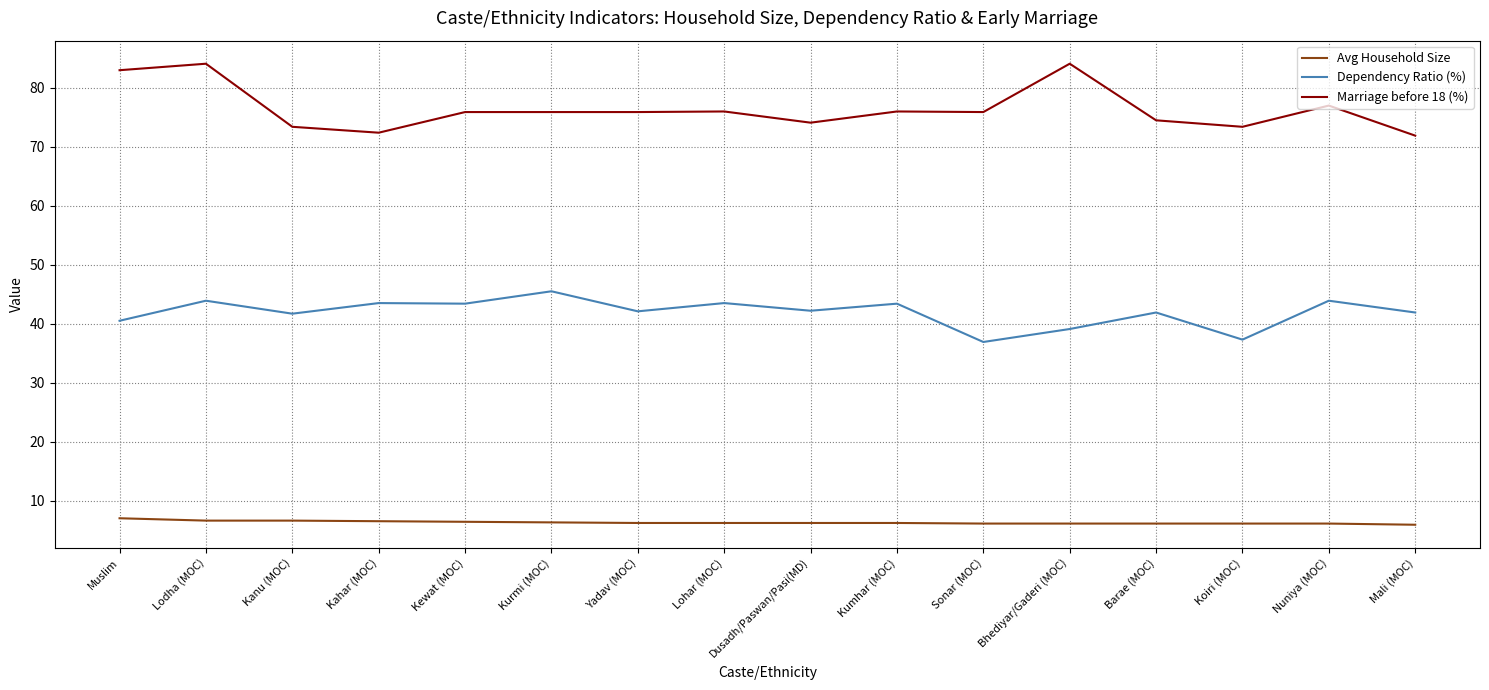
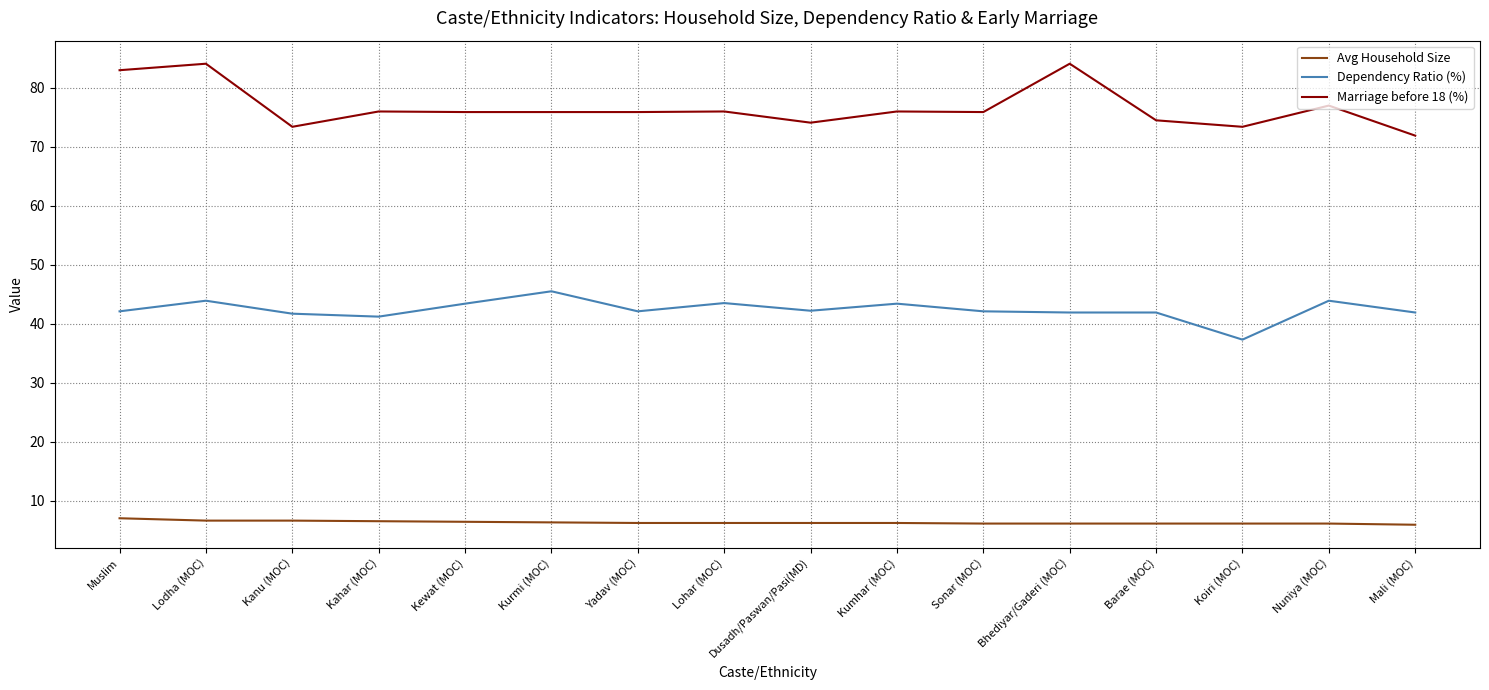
Dependency Ratio (%), Muslim: 41 -> 42
Dependency Ratio (%), Kahar (MOC): 44 -> 41
Marriage before 18 (%), Kahar (MOC): 72 -> 76
Dependency Ratio (%), Sonar (MOC): 37 -> 42
Dependency Ratio (%), Bhediyar/Gaderi (MOC): 39 -> 42
